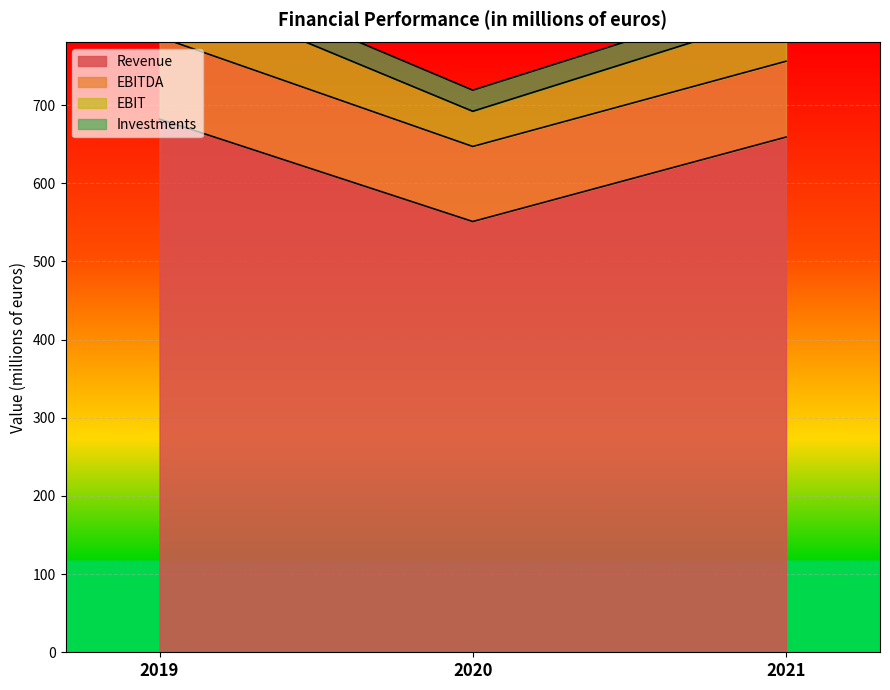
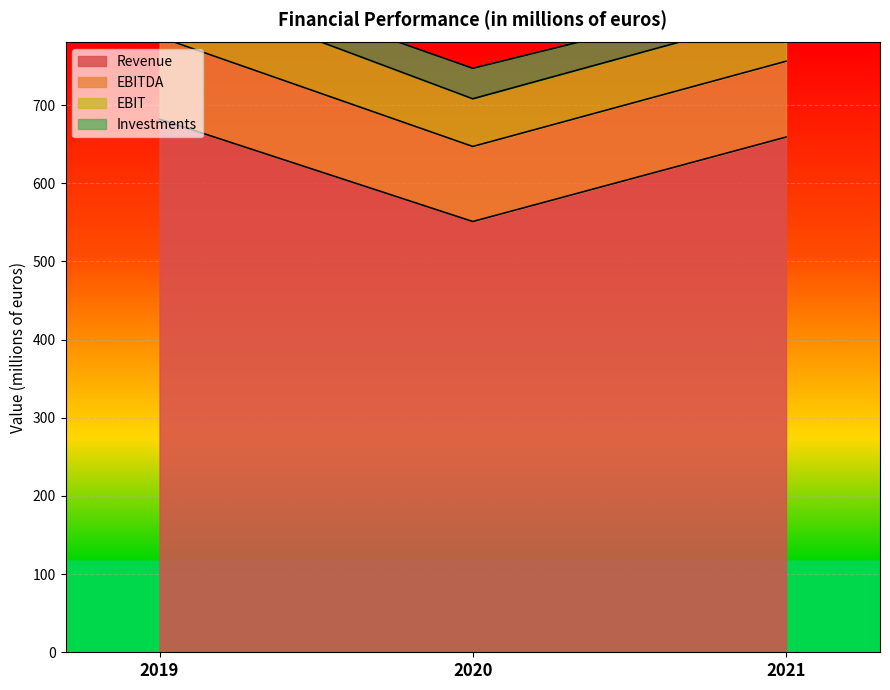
EBIT, 2020: 50 -> 60
Investments, 2020: 30 -> 40
